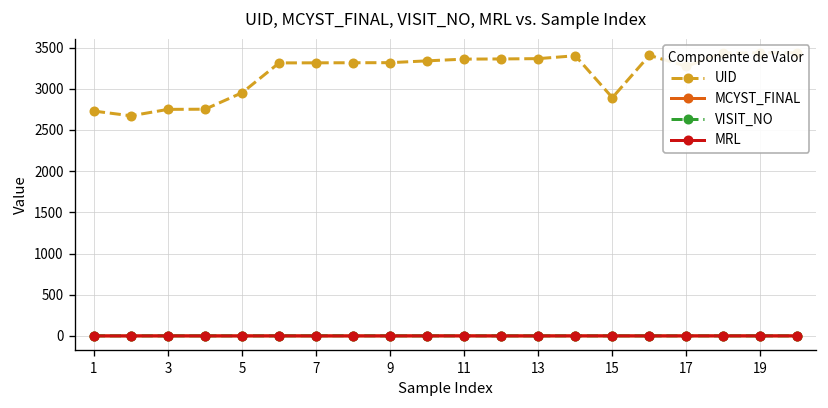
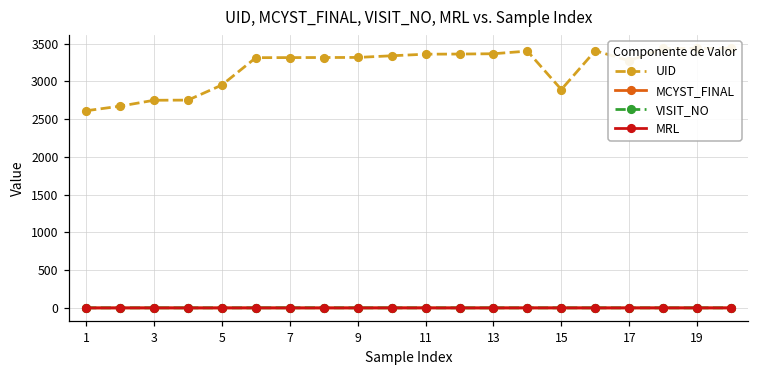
UID, 1: 2700 -> 2600
